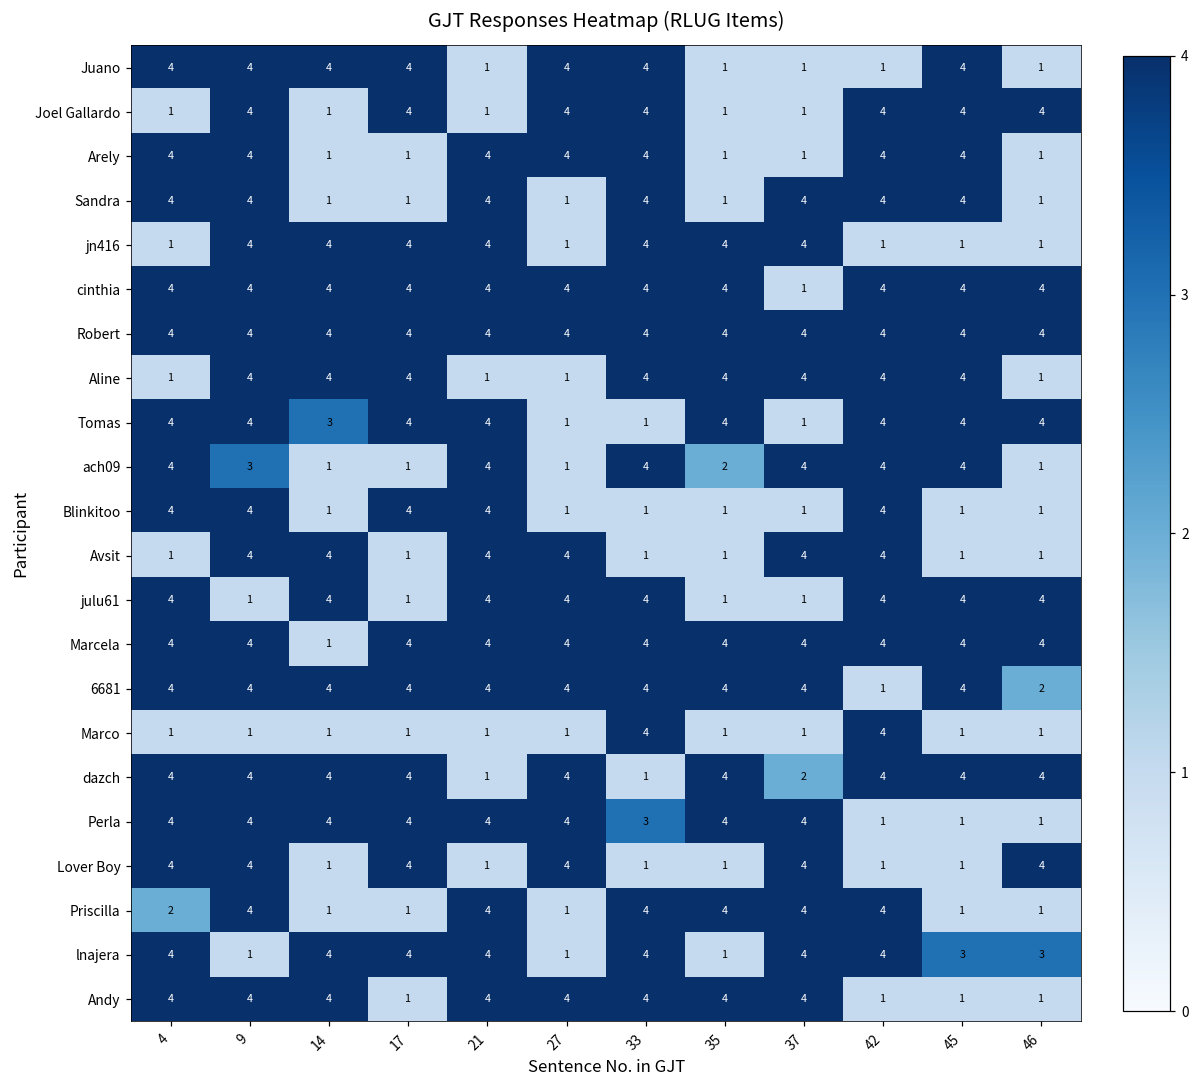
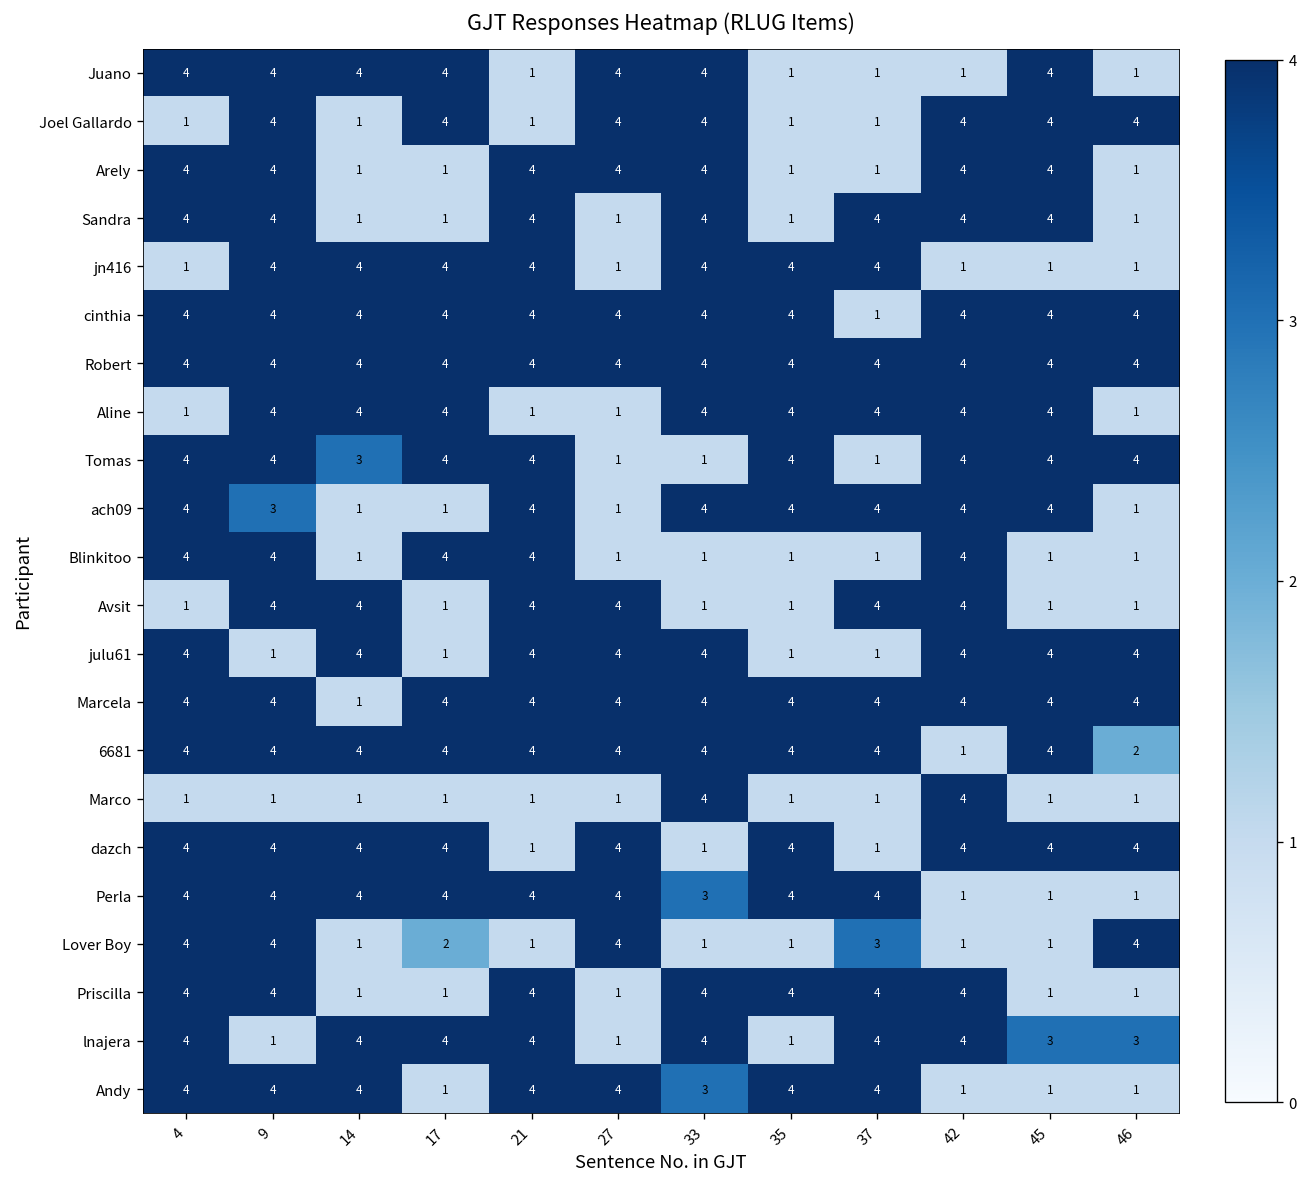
ach09, 35: 2 -> 4
dazch, 37: 2 -> 1
Lover Boy, 17: 4 -> 2
Lover Boy, 37: 4 -> 3
Priscilla, 4: 2 -> 4
Andy, 33: 4 -> 3
